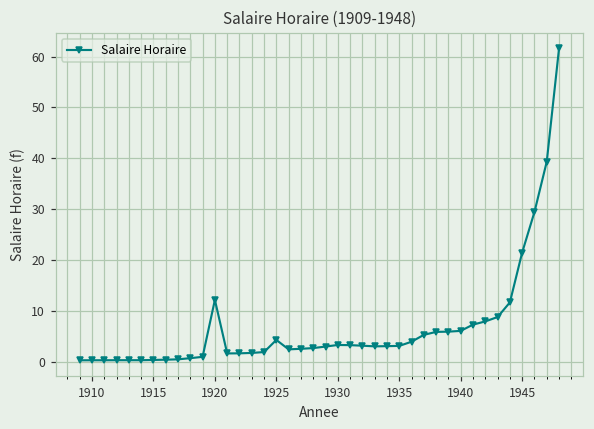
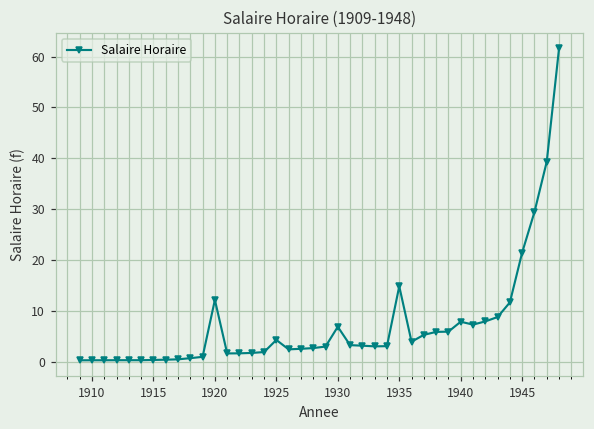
1930: 3 -> 7
1935: 3 -> 15
1940: 6 -> 8
